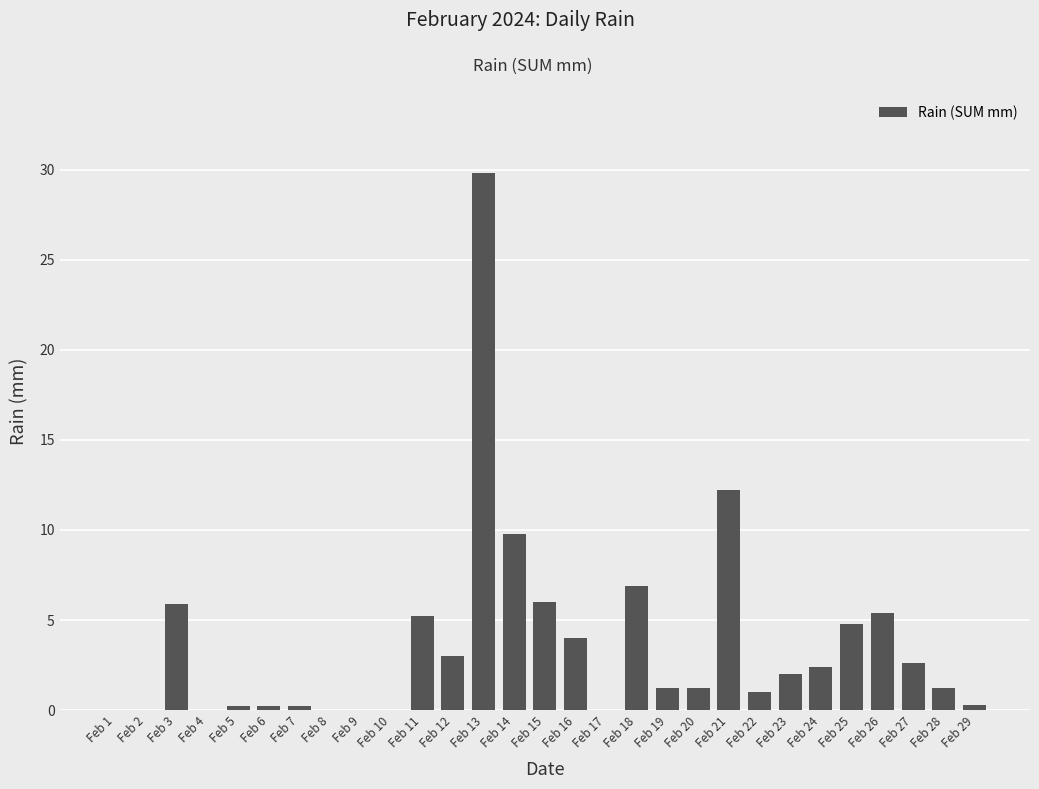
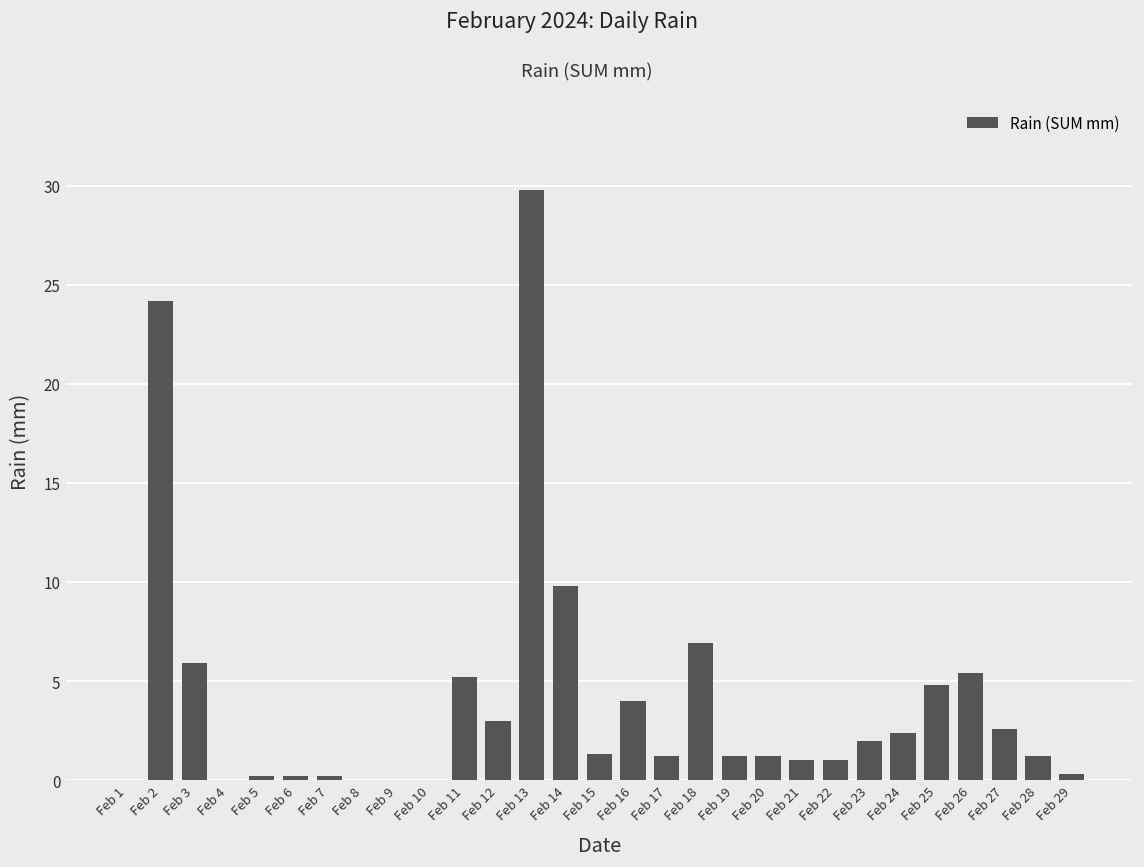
Feb 2: 0.0 -> 24.2
Feb 15: 6.0 -> 1.3
Feb 17: 0.0 -> 1.2
Feb 21: 12.2 -> 1.0
